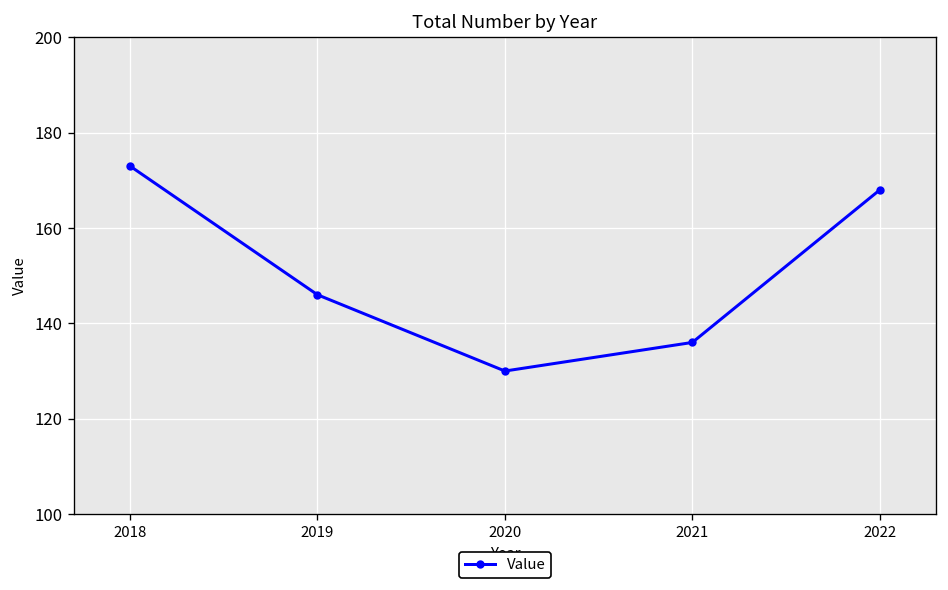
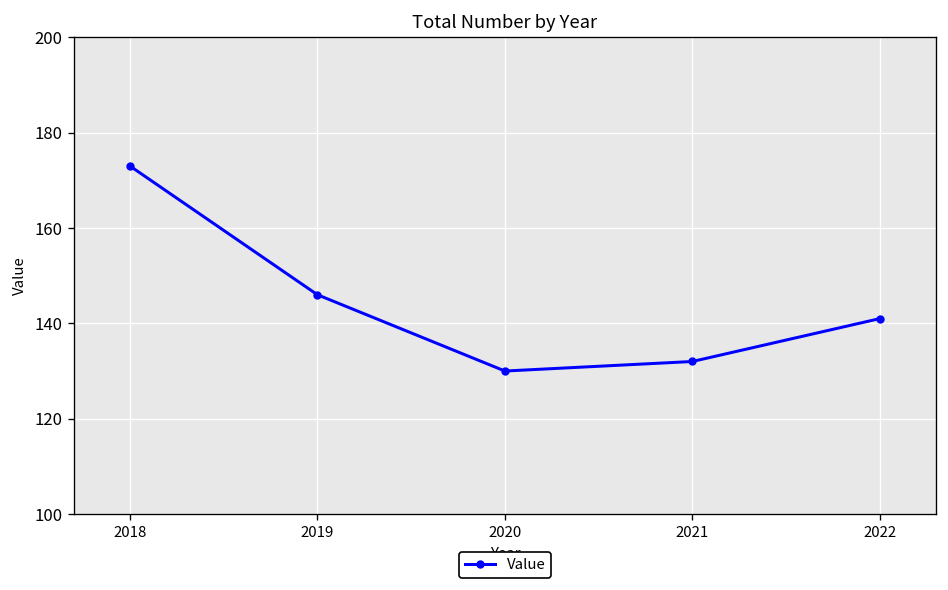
2021: 136 -> 132
2022: 168 -> 141
